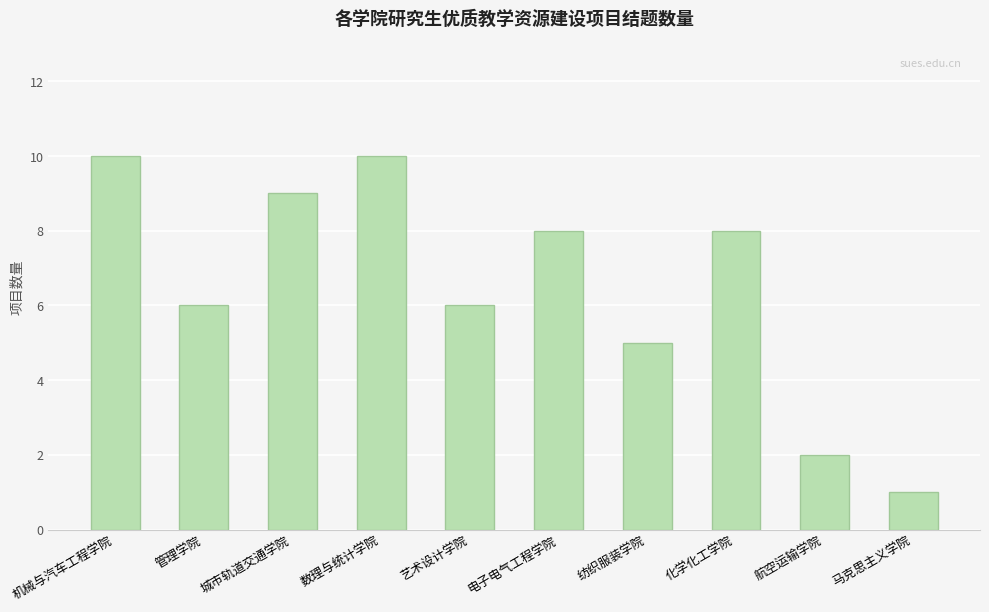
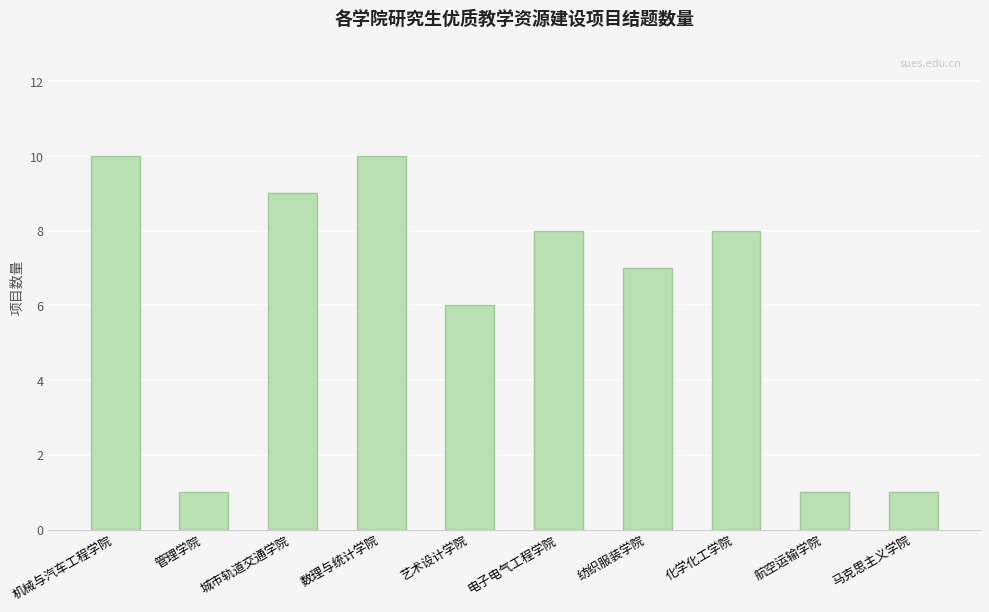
管理学院: 6 -> 1
纺织服装学院: 5 -> 7
航空运输学院: 2 -> 1
